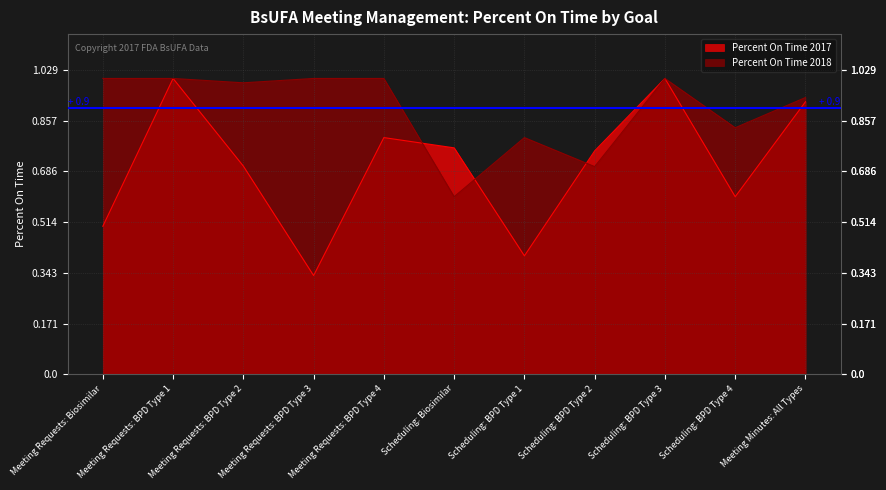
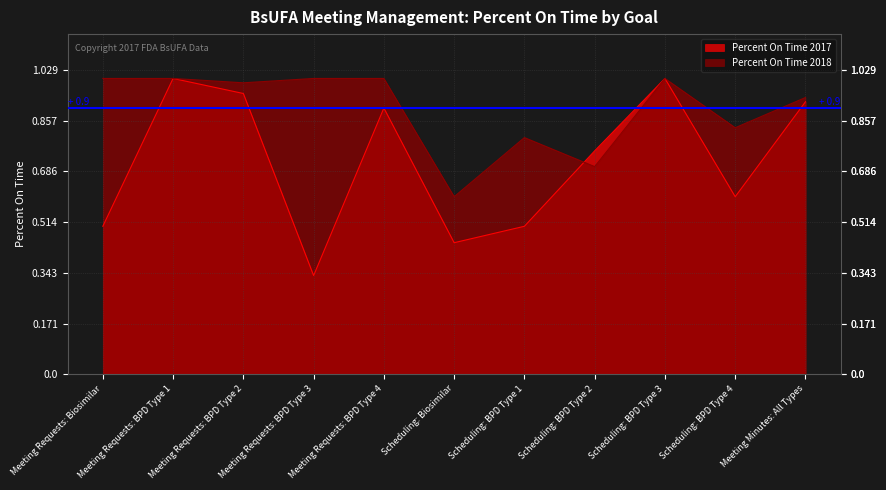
Percent On Time 2017, Meeting Requests: BPD Type 2: 0.70 -> 0.95
Percent On Time 2017, Meeting Requests: BPD Type 4: 0.8 -> 0.9
Percent On Time 2017, Scheduling: Biosimilar: 0.77 -> 0.44
Percent On Time 2017, Scheduling: BPD Type 1: 0.4 -> 0.5
